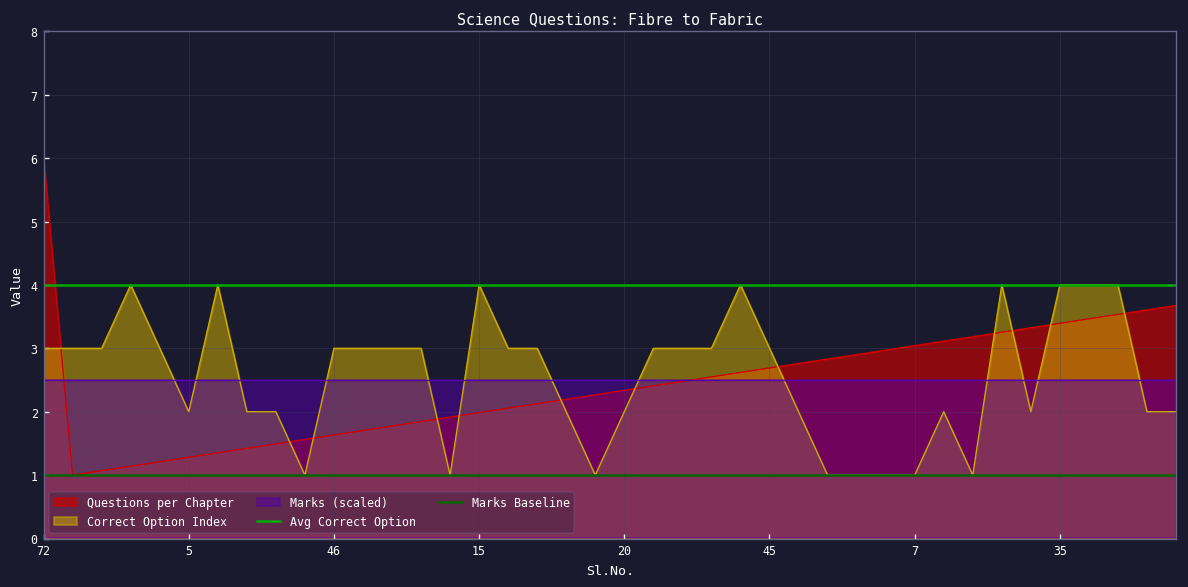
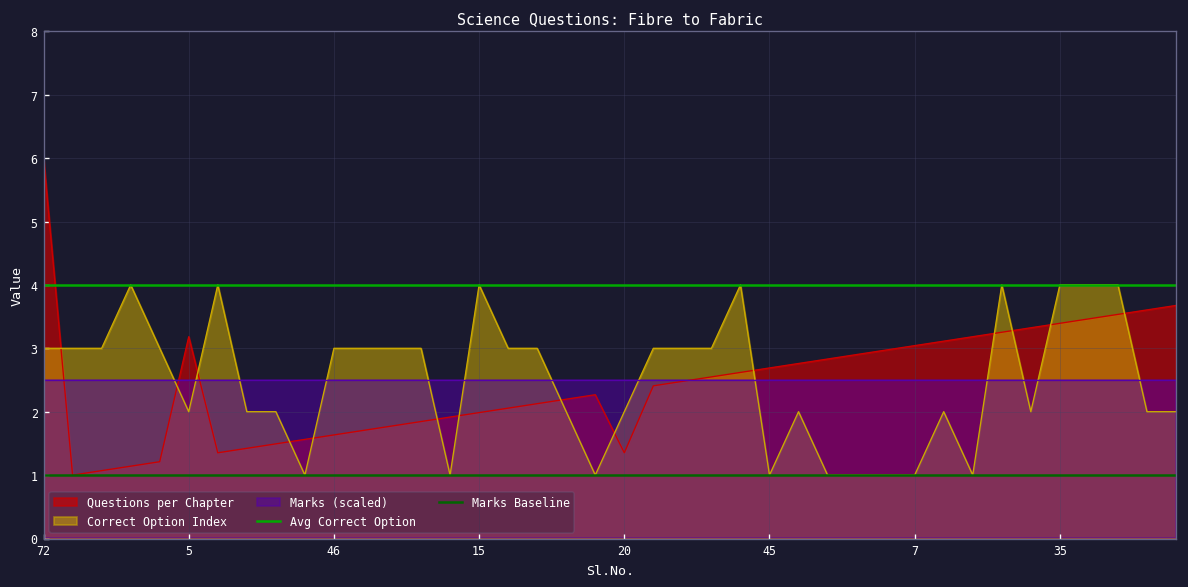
Questions per Chapter, 5: 1.3 -> 3.2
Questions per Chapter, 20: 2.3 -> 1.4
Correct Option Index, 45: 3 -> 1
